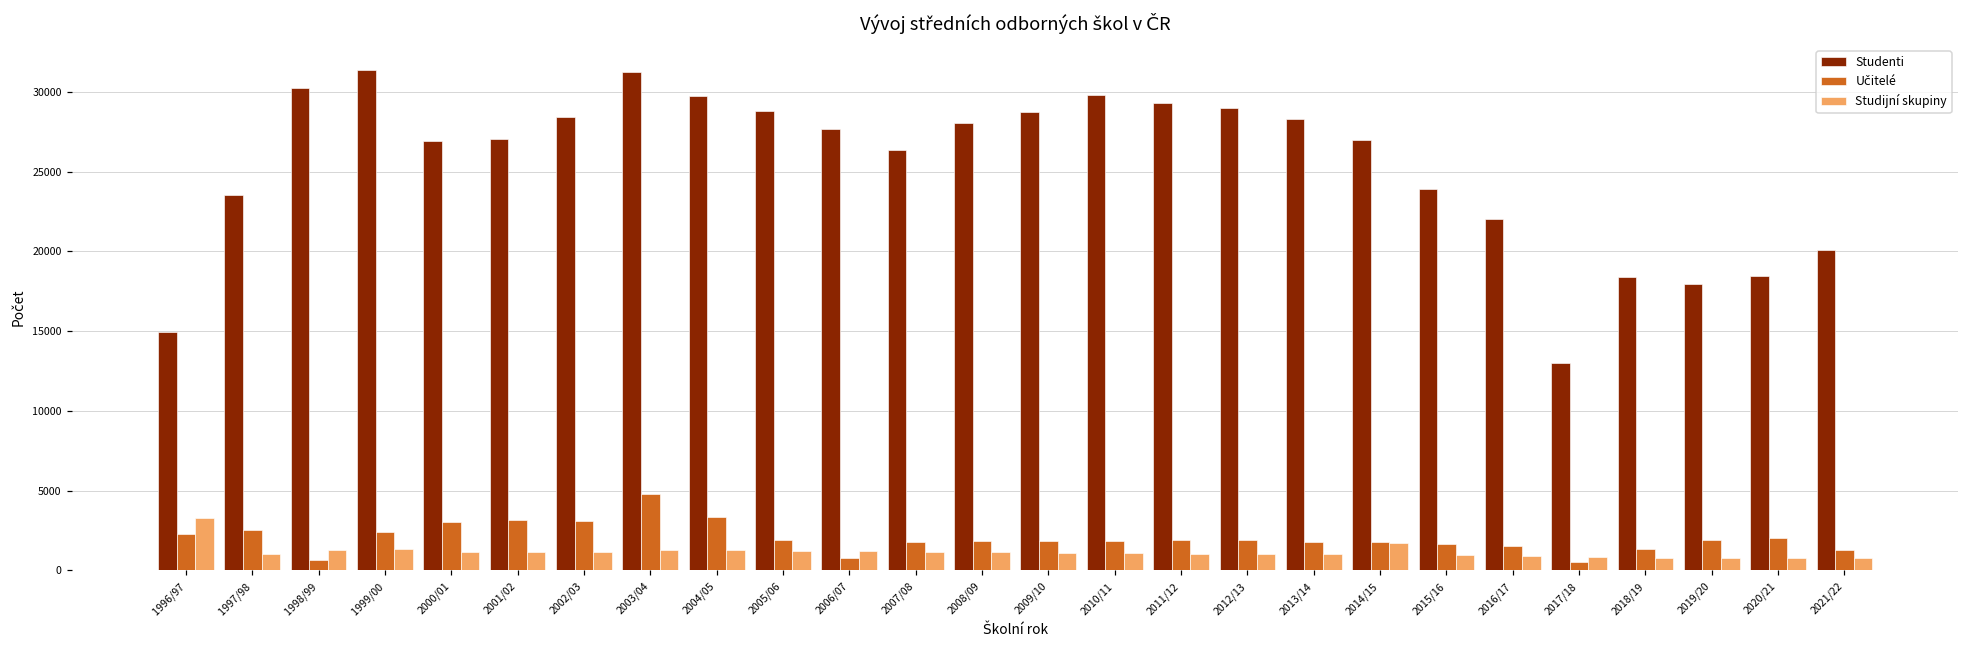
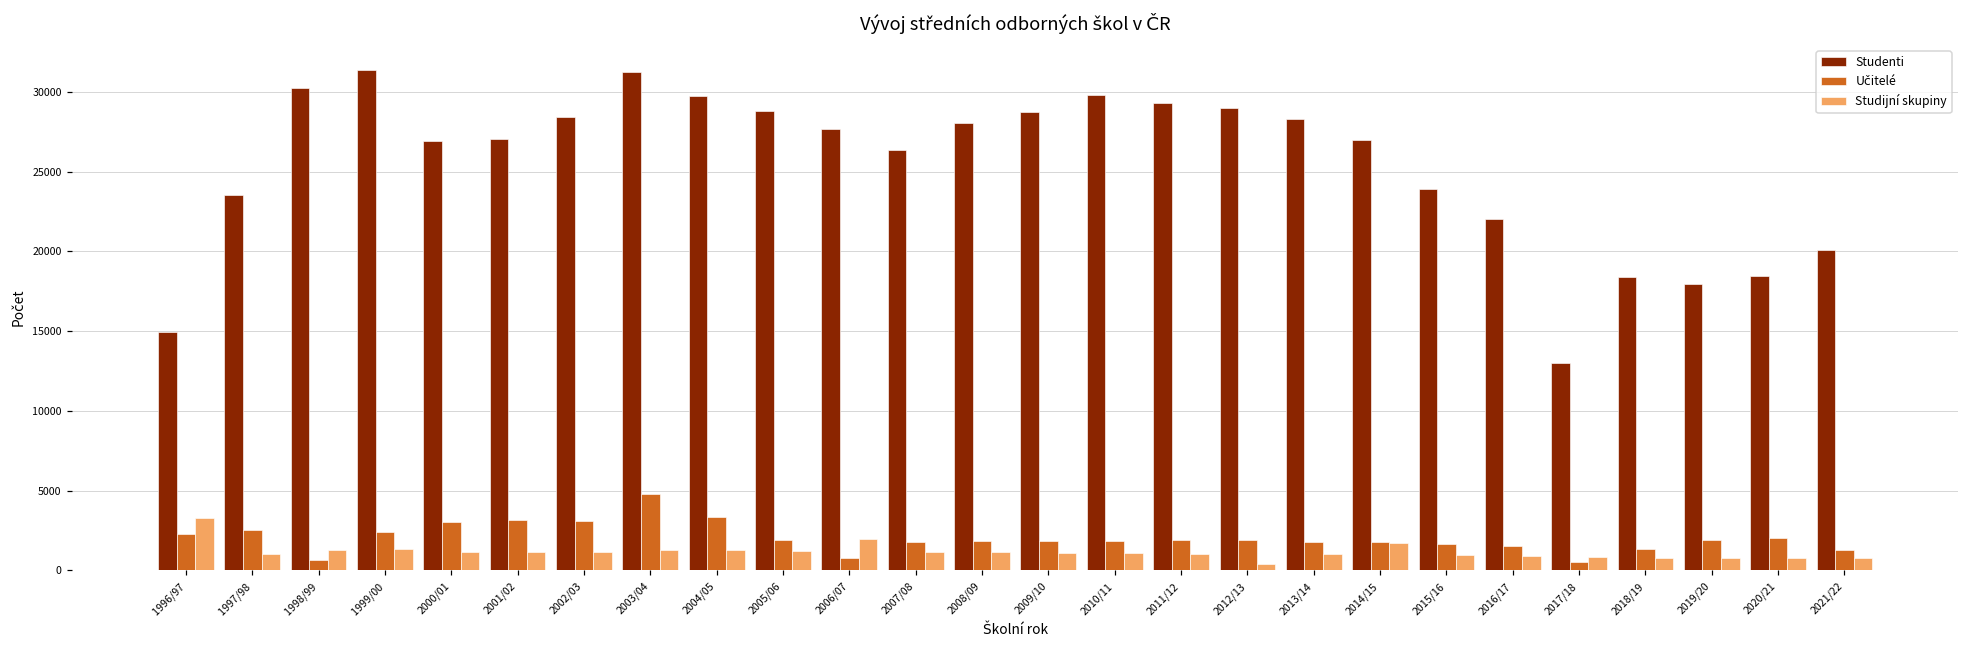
Studijní skupiny, 2006/07: 1200 -> 1900
Studijní skupiny, 2012/13: 1000 -> 400
